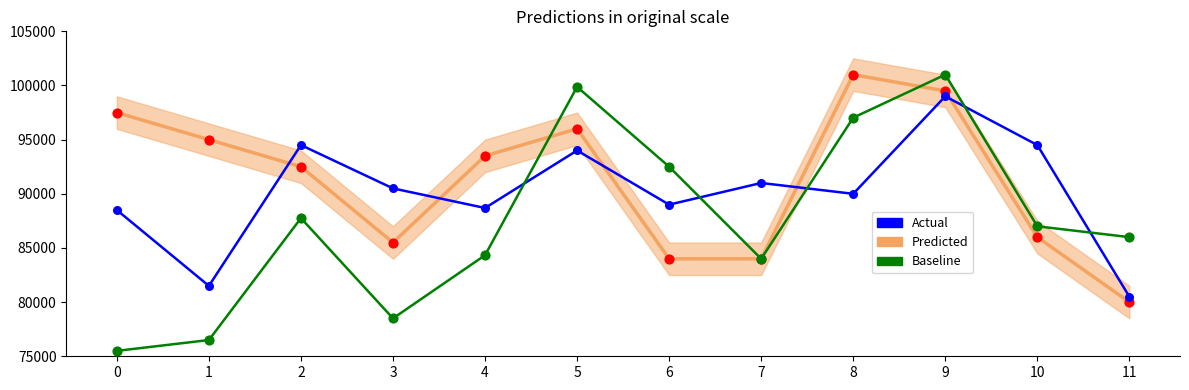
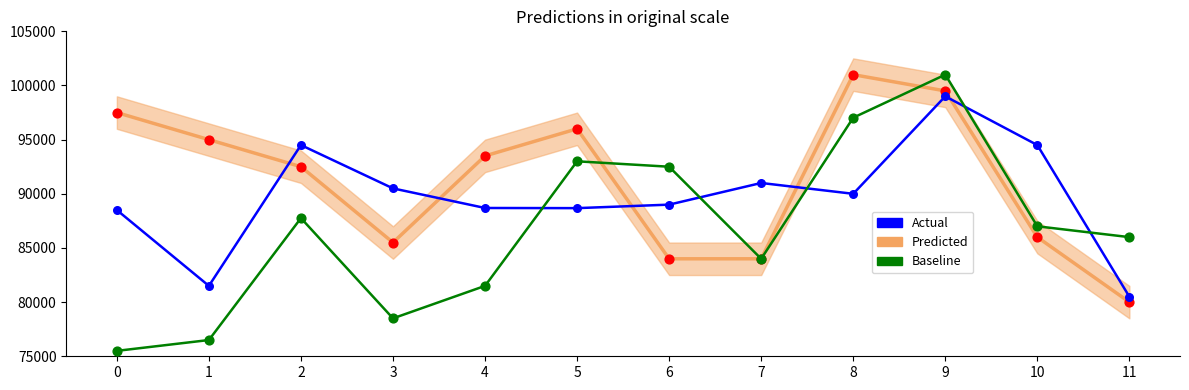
Baseline, 4: 84300 -> 81500
Actual, 5: 94000 -> 88700
Baseline, 5: 99900 -> 93000
